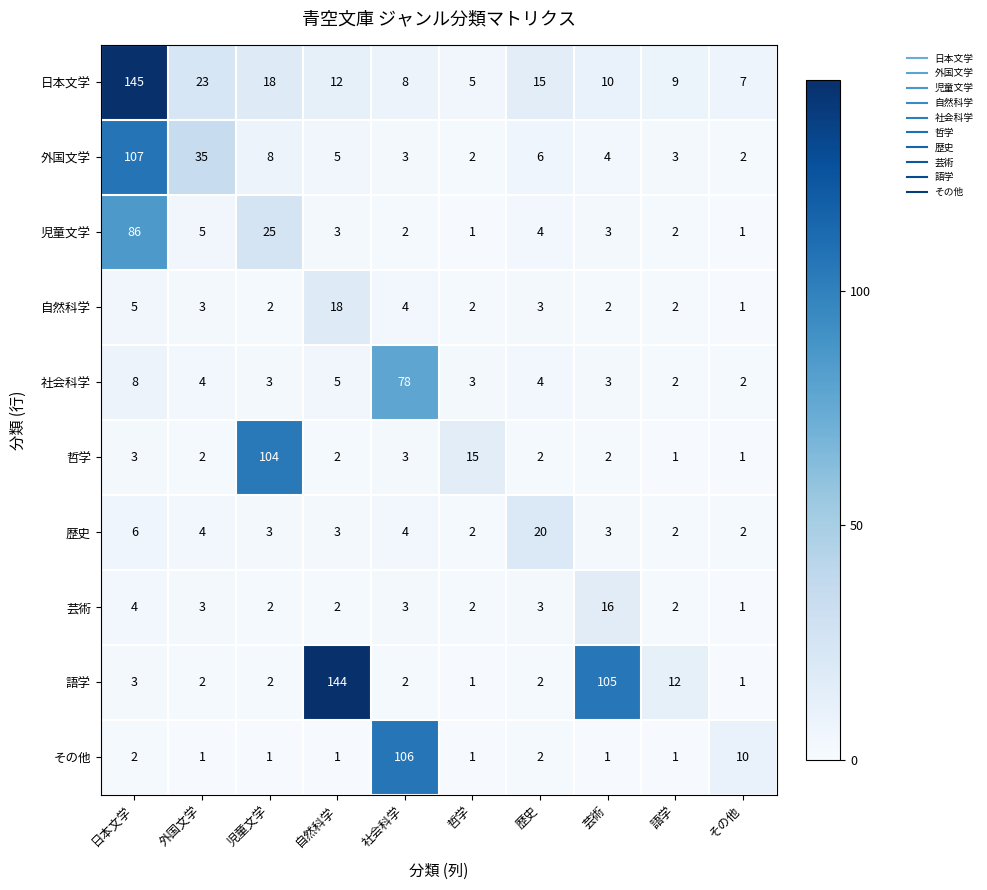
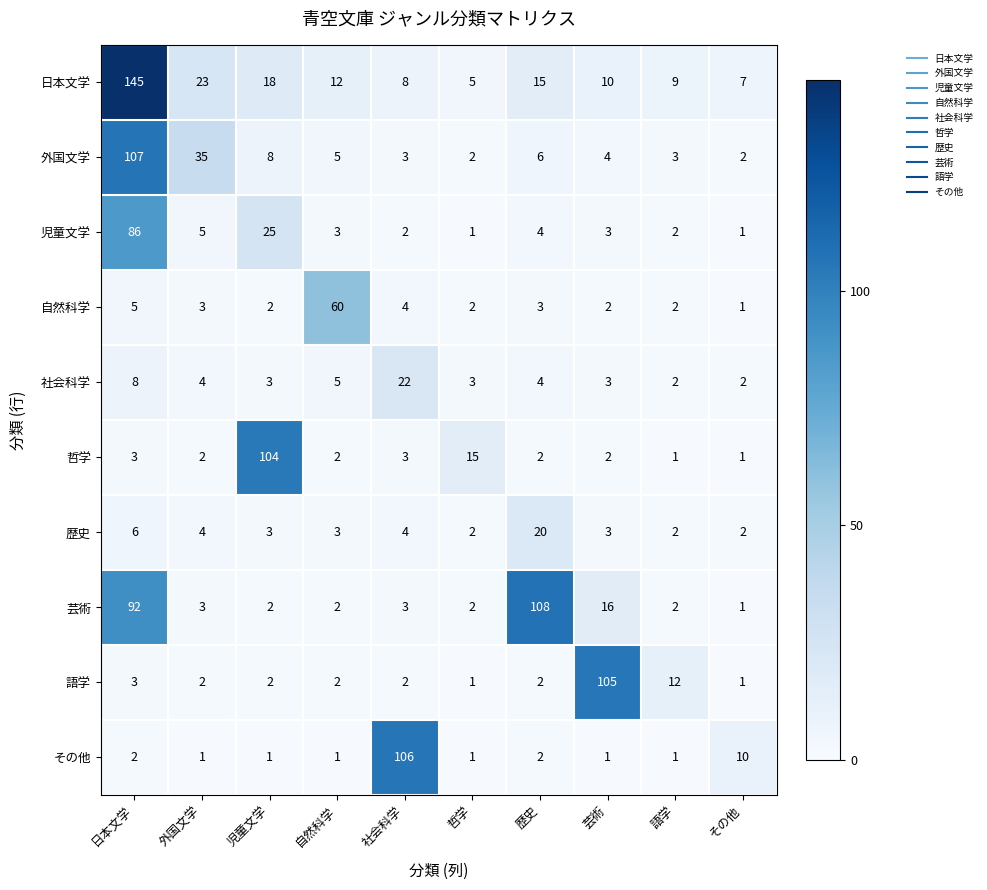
自然科学, 自然科学: 18 -> 60
社会科学, 社会科学: 78 -> 22
芸術, 日本文学: 4 -> 92
芸術, 歴史: 3 -> 108
語学, 自然科学: 144 -> 2
